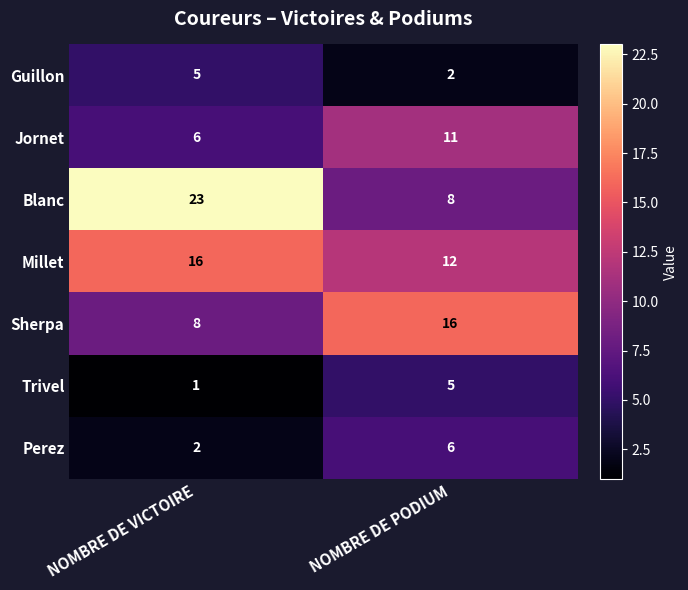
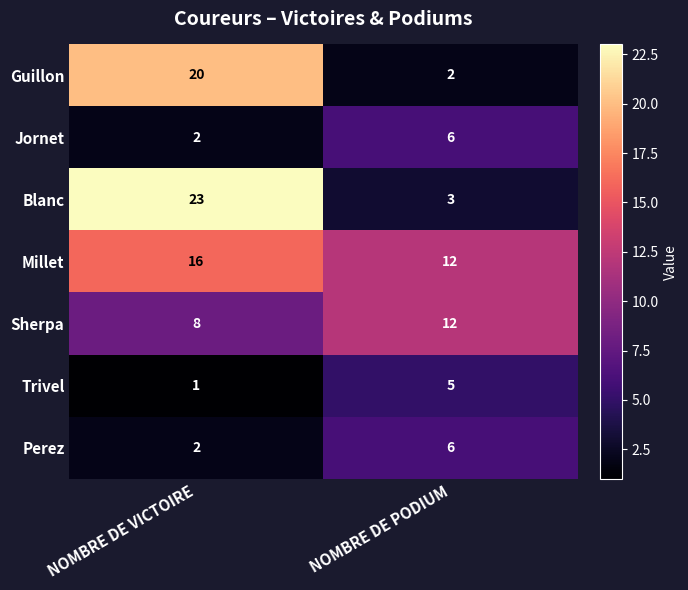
Guillon, NOMBRE DE VICTOIRE: 5 -> 20
Jornet, NOMBRE DE VICTOIRE: 6 -> 2
Jornet, NOMBRE DE PODIUM: 11 -> 6
Blanc, NOMBRE DE PODIUM: 8 -> 3
Sherpa, NOMBRE DE PODIUM: 16 -> 12
